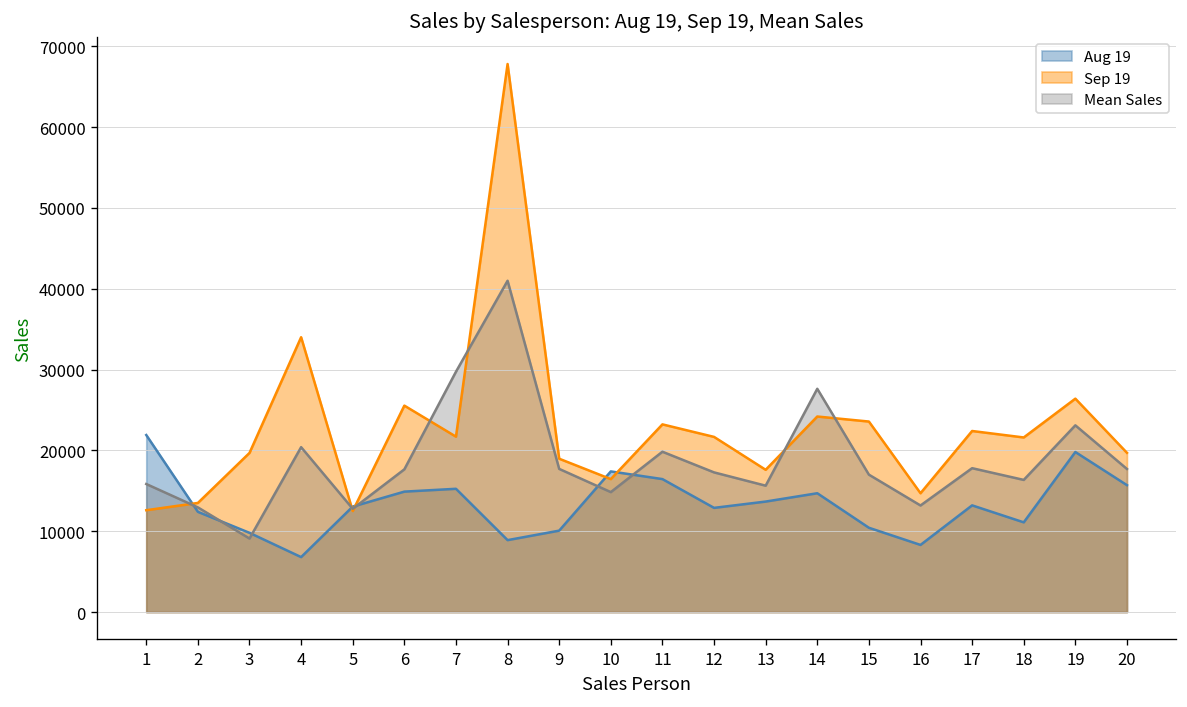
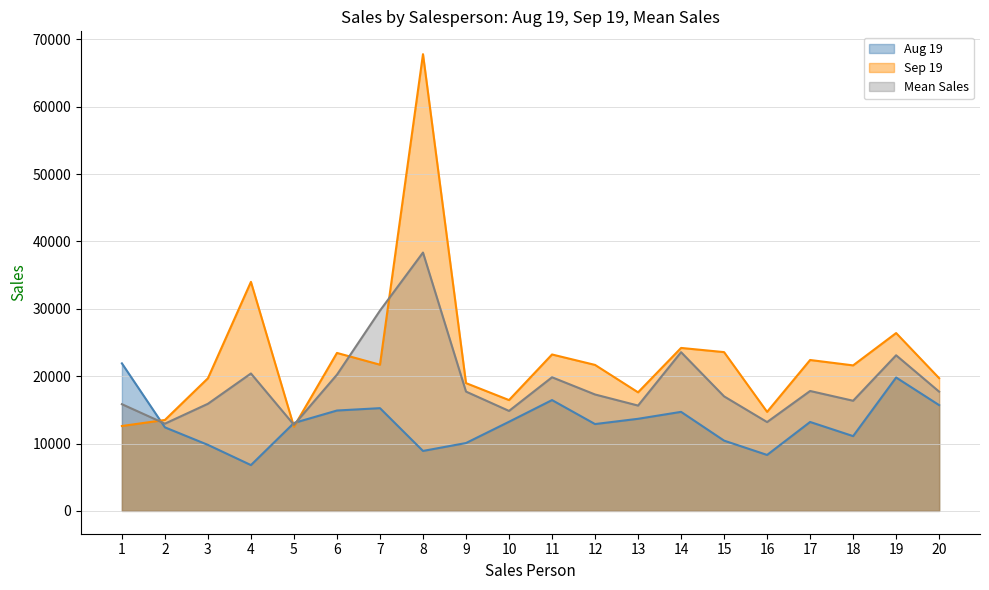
Mean Sales, 3: 9000 -> 16000
Sep 19, 6: 26000 -> 23000
Mean Sales, 6: 18000 -> 20000
Mean Sales, 8: 41000 -> 38000
Aug 19, 10: 17000 -> 13000
Mean Sales, 14: 28000 -> 24000
